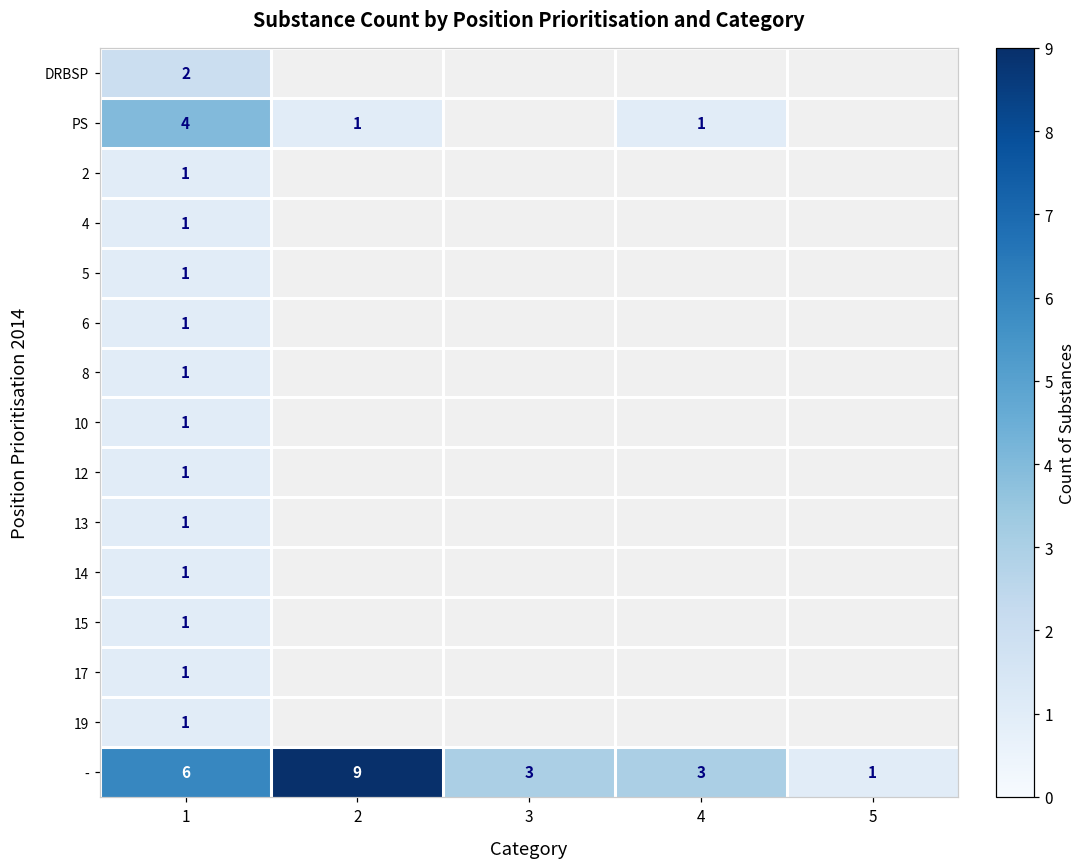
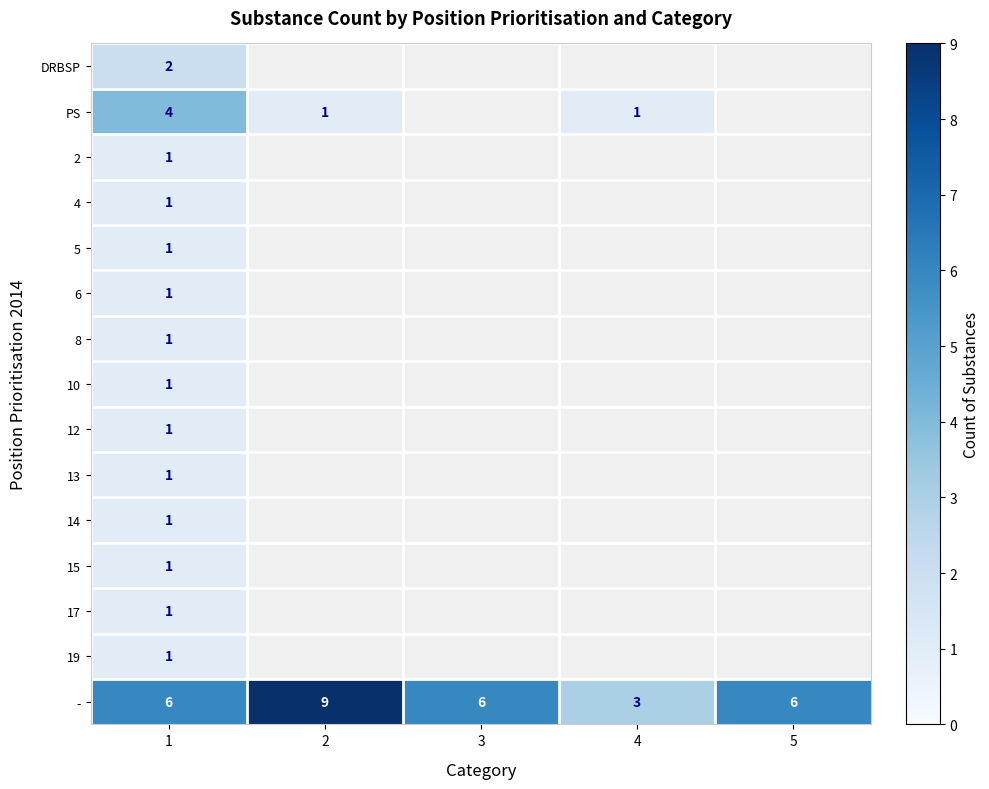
-, 3: 3 -> 6
-, 5: 1 -> 6
